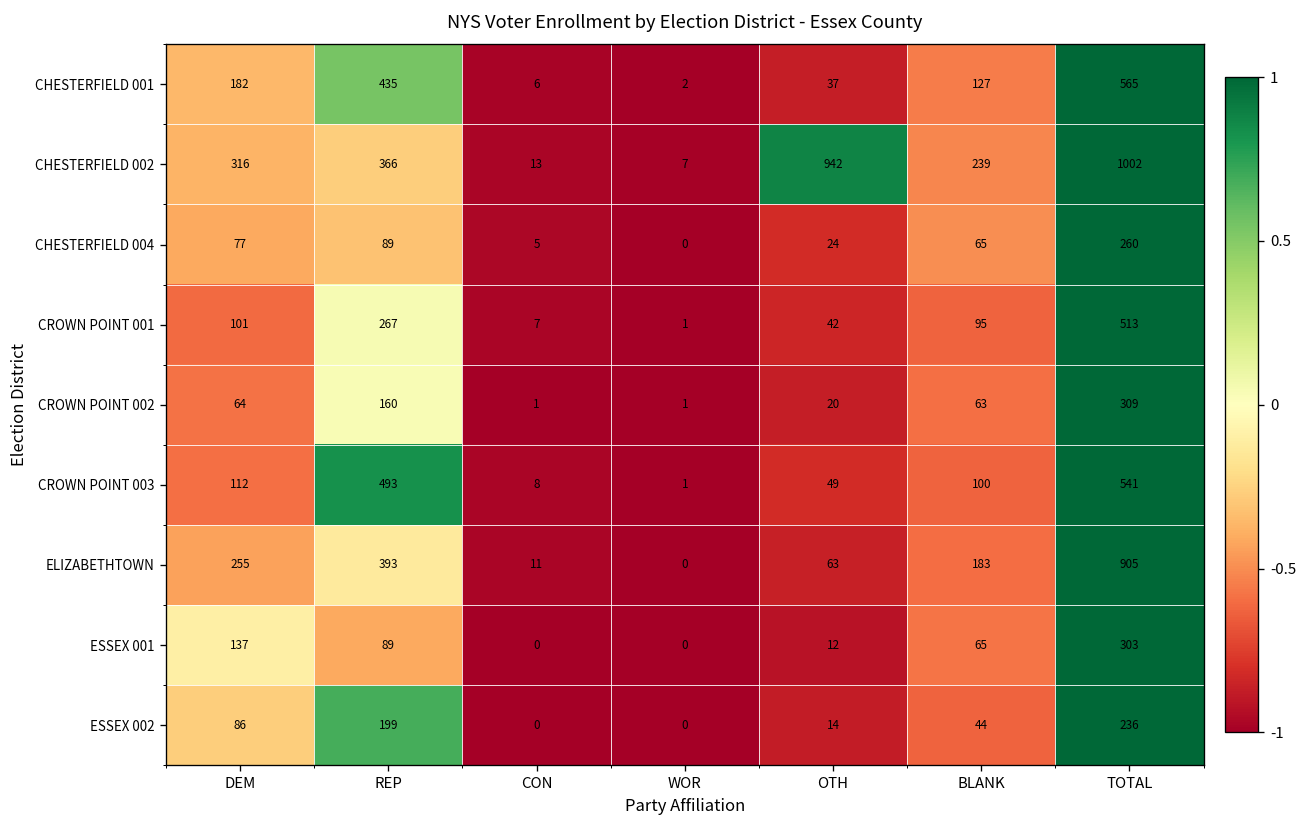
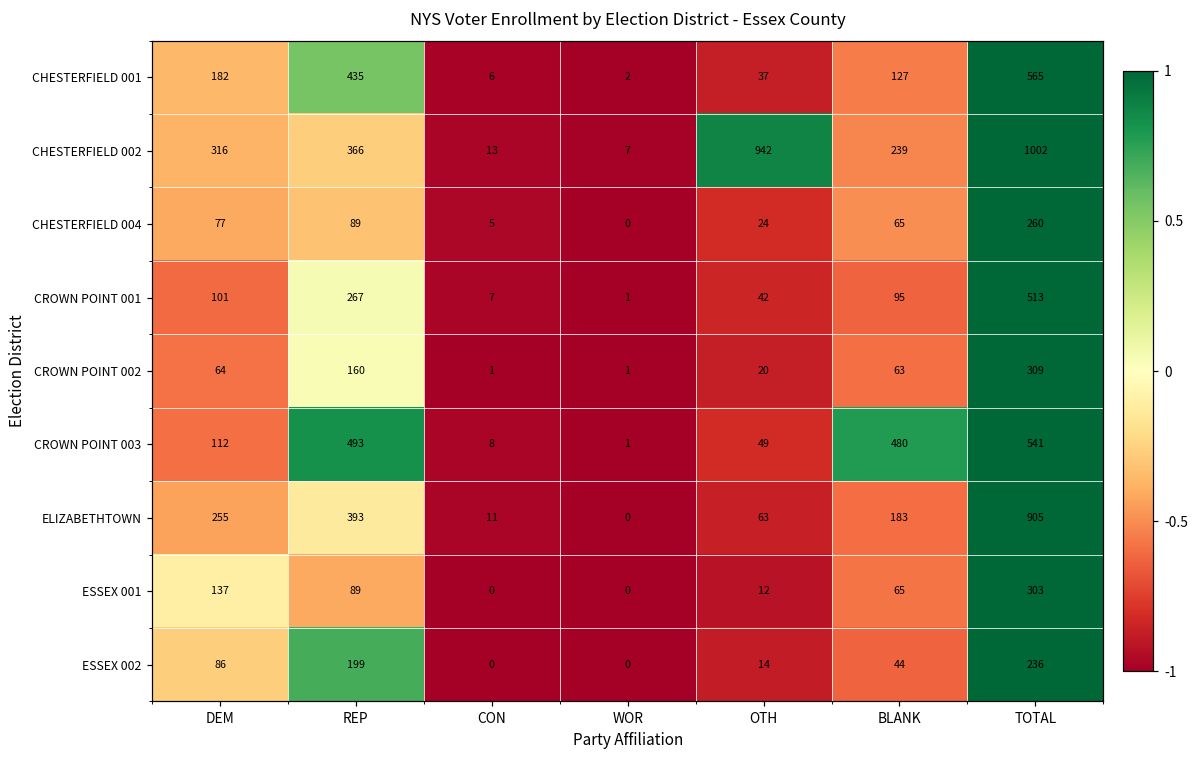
CROWN POINT 003, BLANK: 100 -> 480
